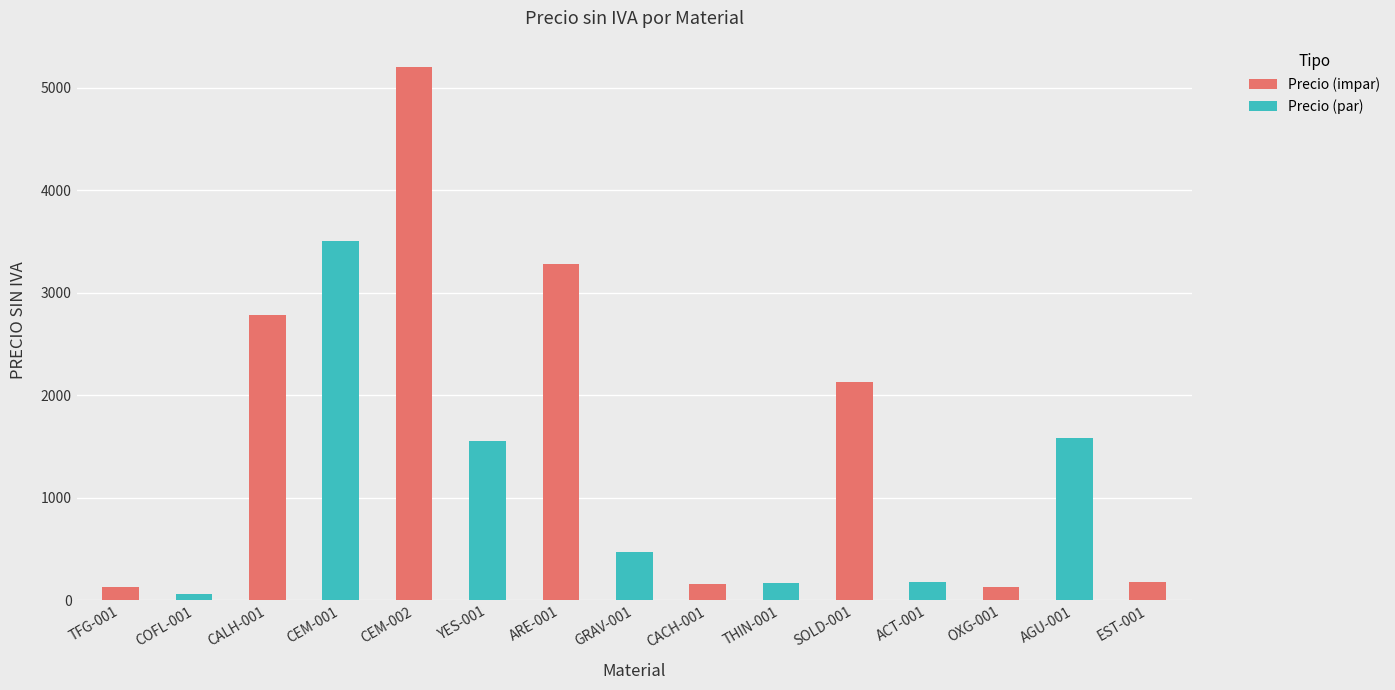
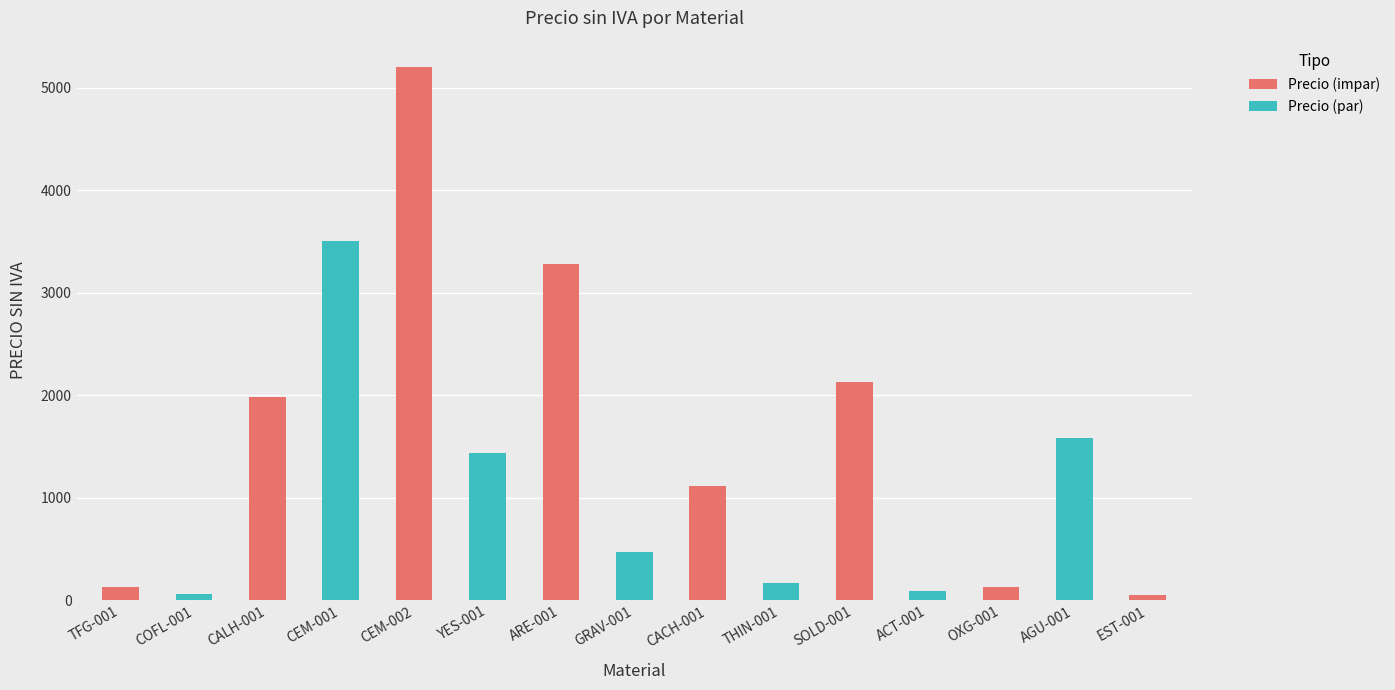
Precio (impar), CALH-001: 2780 -> 1980
Precio (par), YES-001: 1550 -> 1440
Precio (impar), CACH-001: 160 -> 1110
Precio (par), ACT-001: 170 -> 90
Precio (impar), EST-001: 180 -> 50
